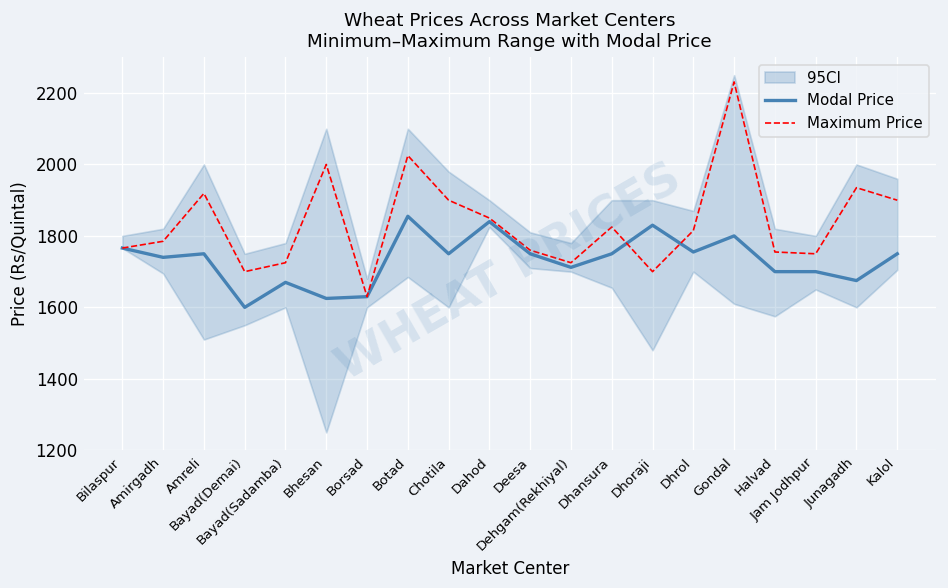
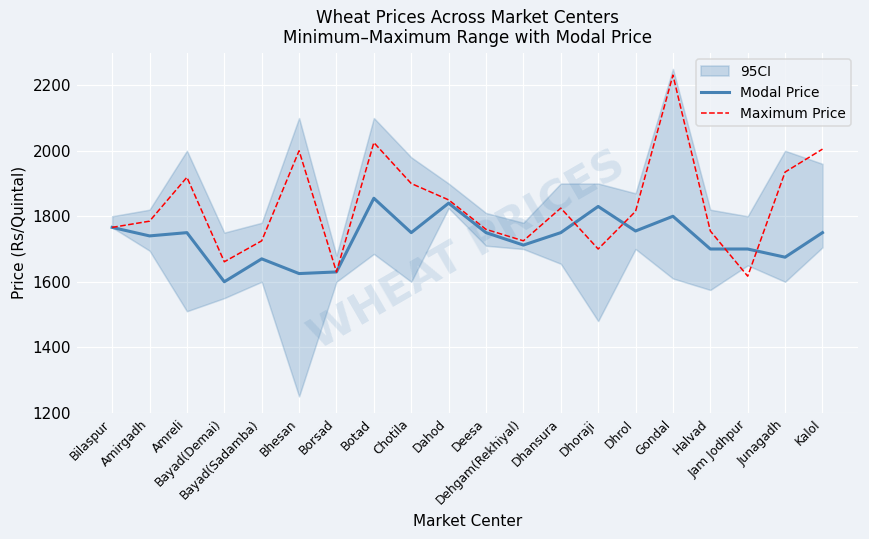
Maximum Price, Bayad(Demai): 1700 -> 1660
Maximum Price, Jam Jodhpur: 1750 -> 1620
Maximum Price, Kalol: 1900 -> 2010
